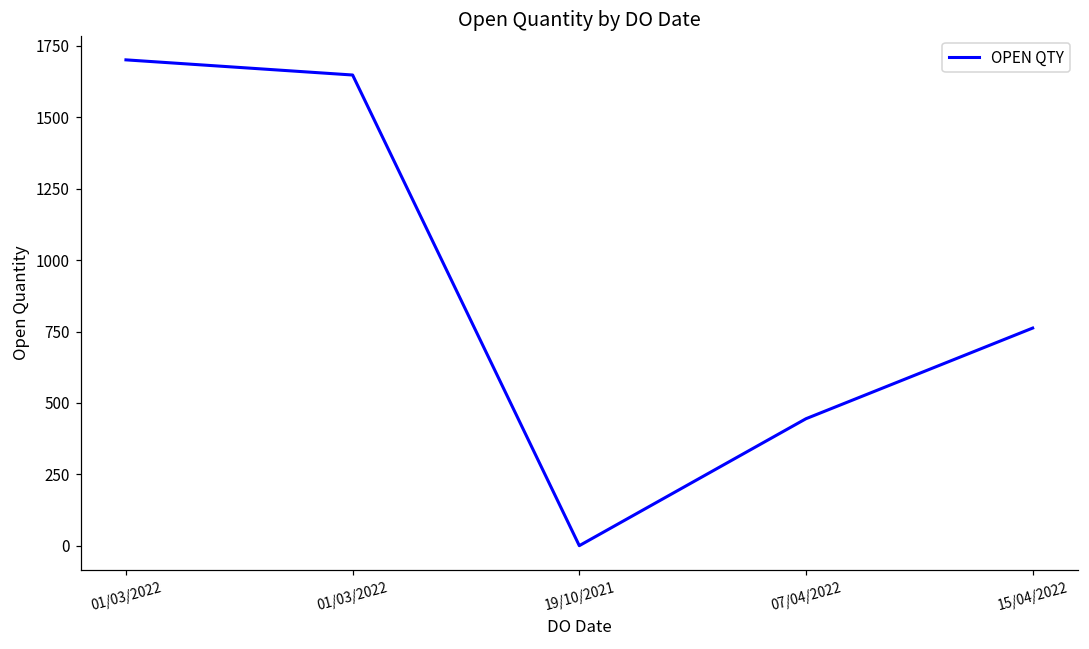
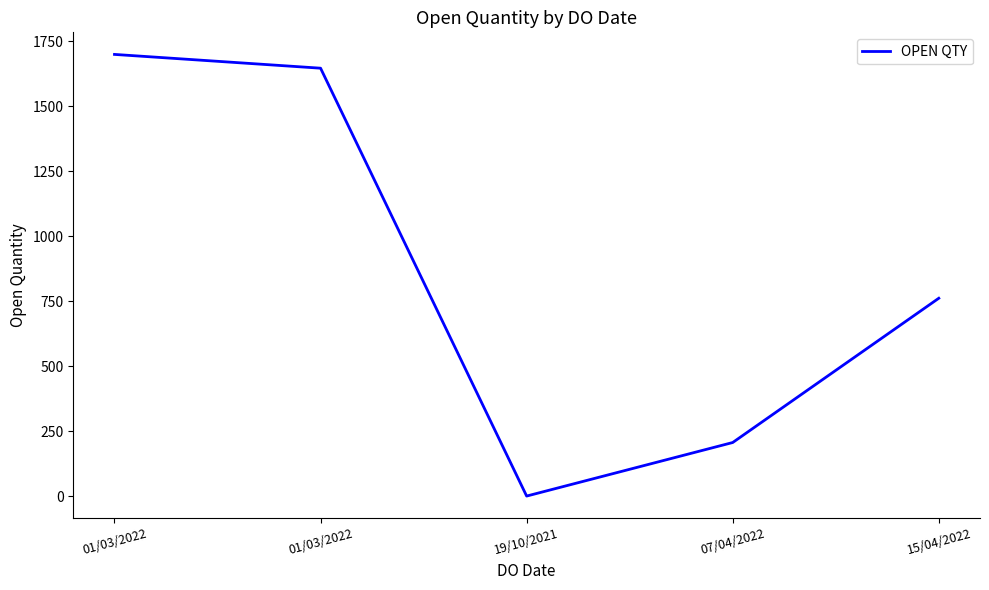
07/04/2022: 450 -> 210
